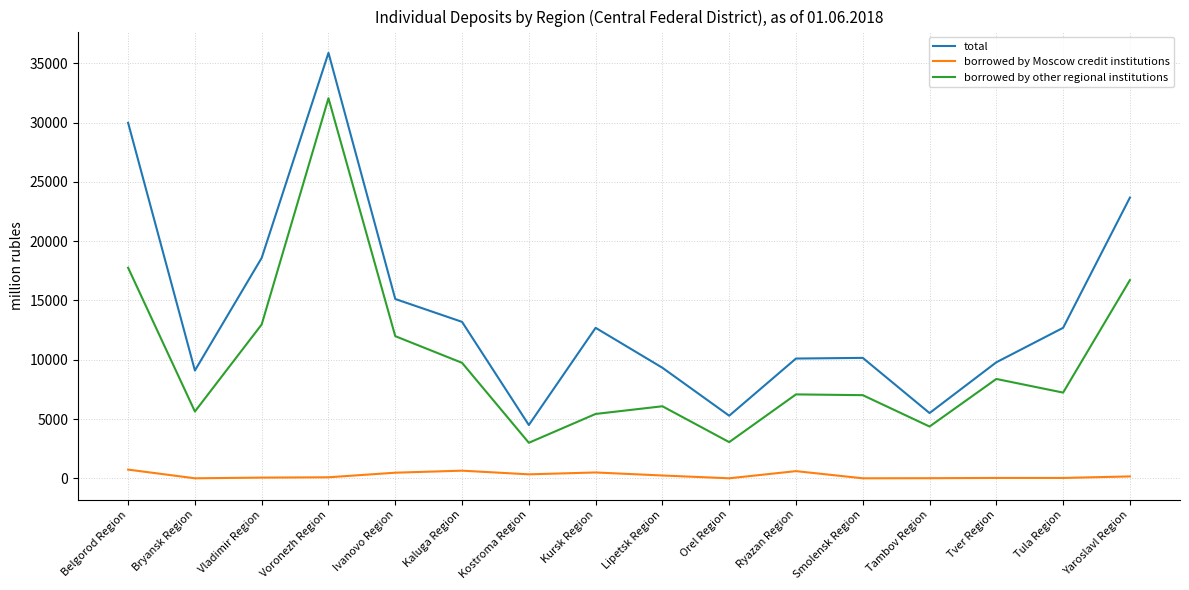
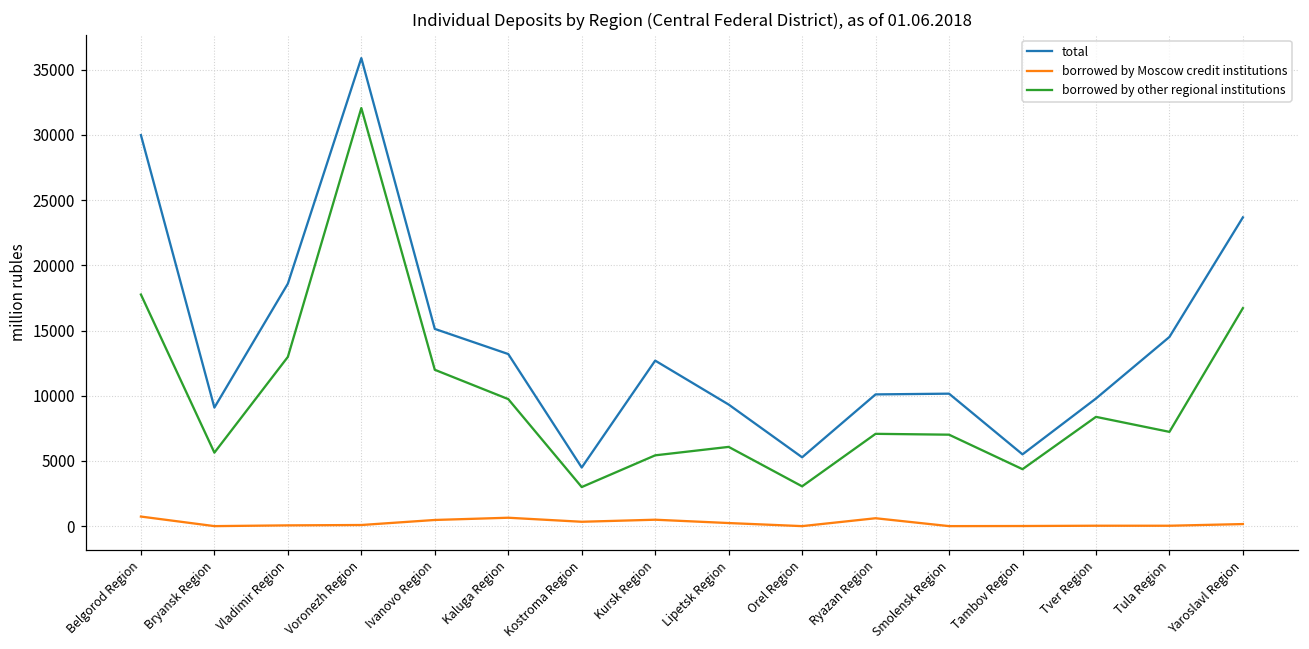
total, Tula Region: 12700 -> 14500
